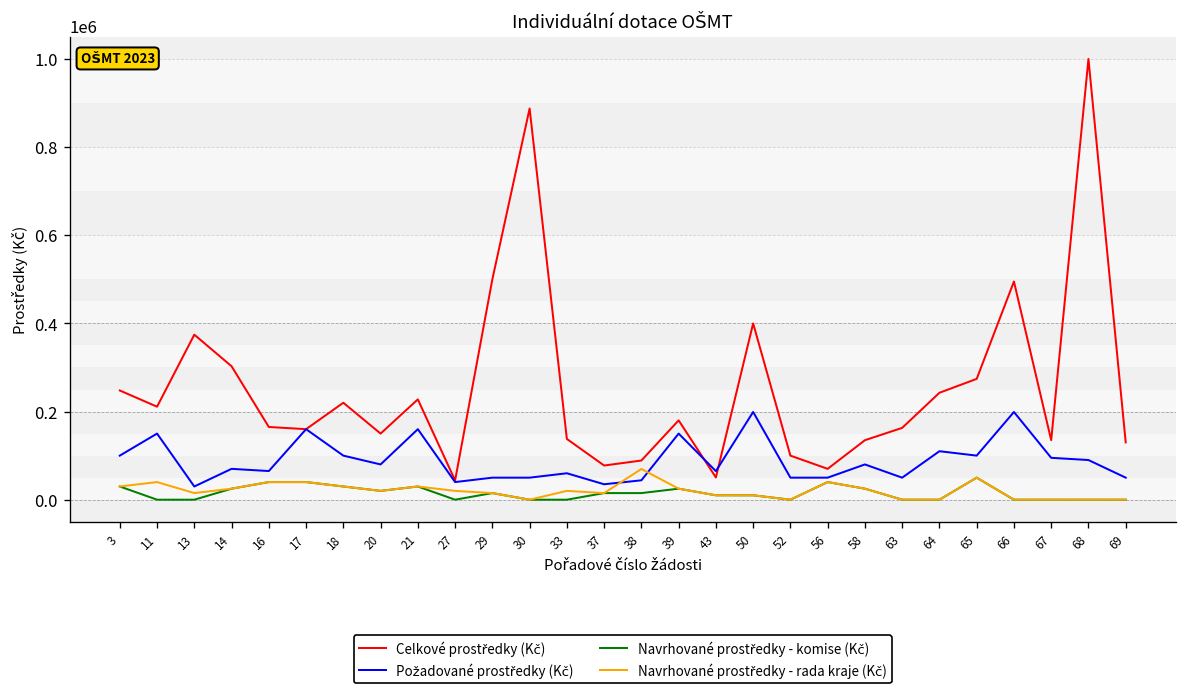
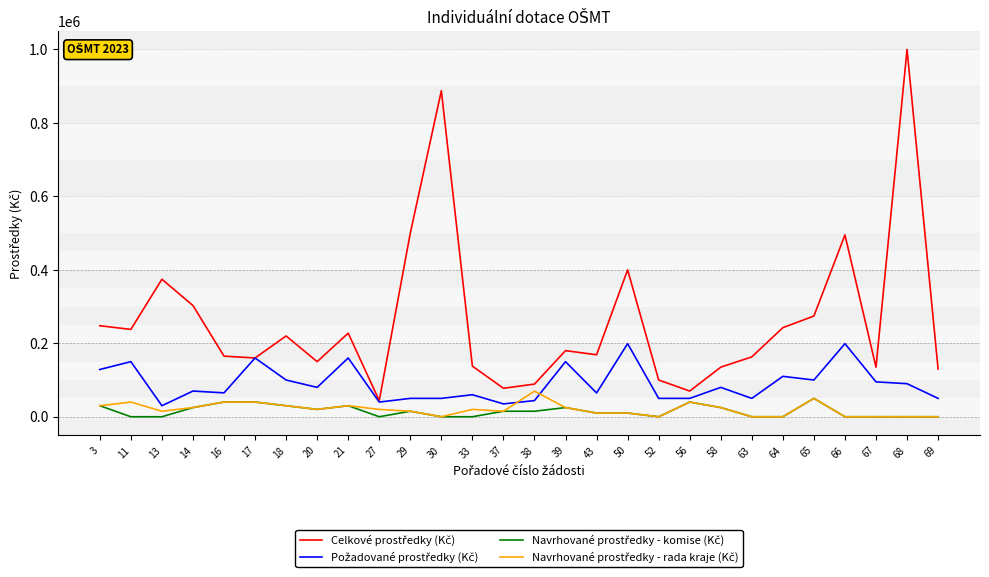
Požadované prostředky (Kč), 3: 100000 -> 130000
Celkové prostředky (Kč), 11: 210000 -> 240000
Celkové prostředky (Kč), 43: 50000 -> 170000
